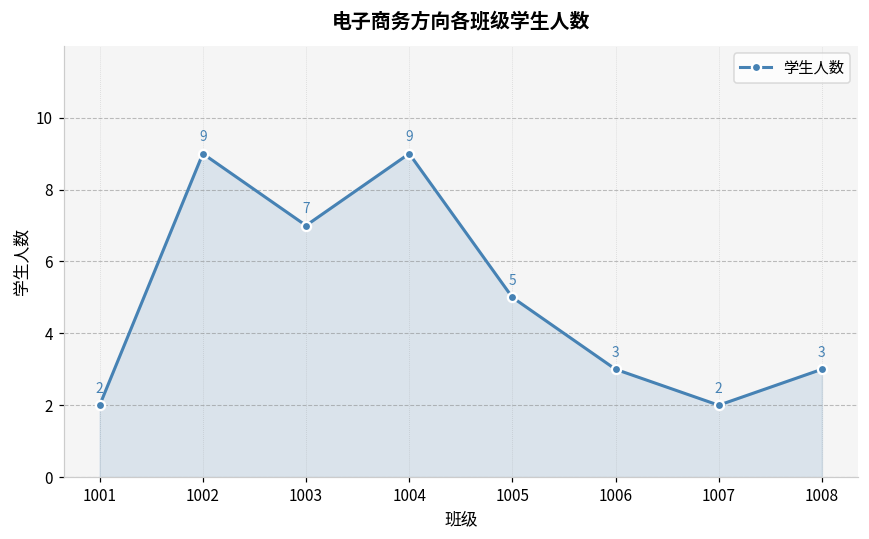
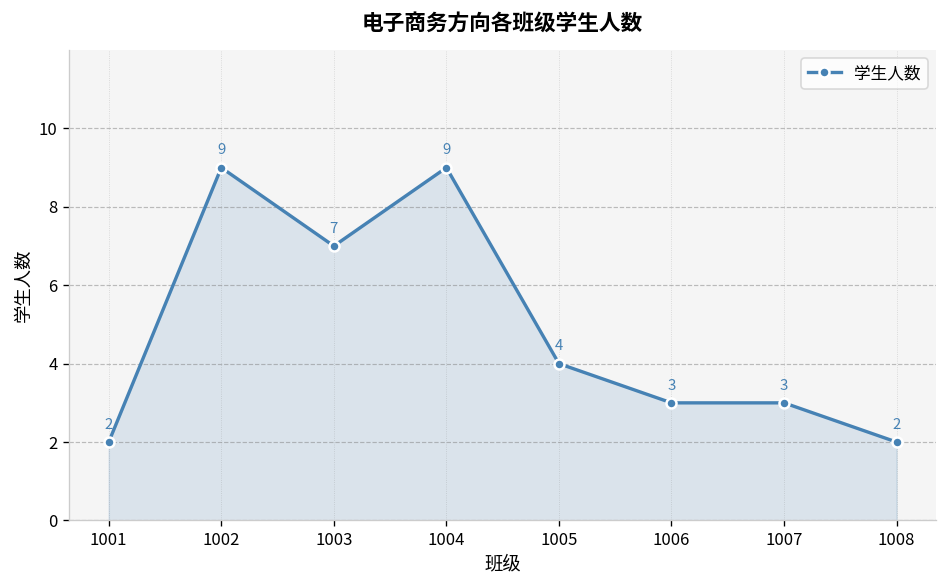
1005: 5 -> 4
1007: 2 -> 3
1008: 3 -> 2
